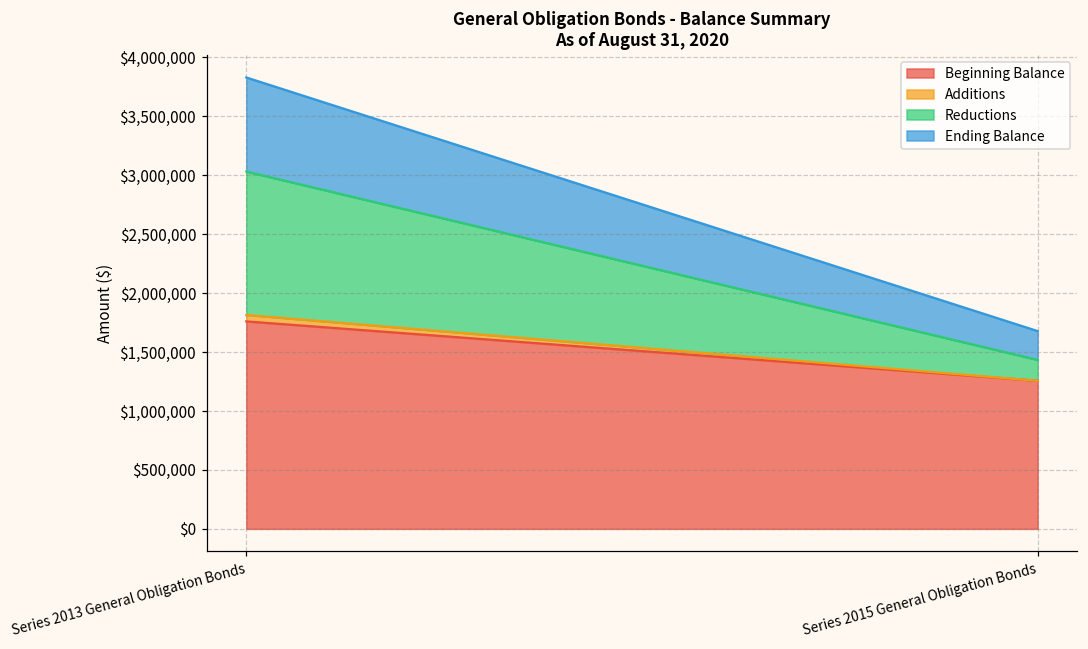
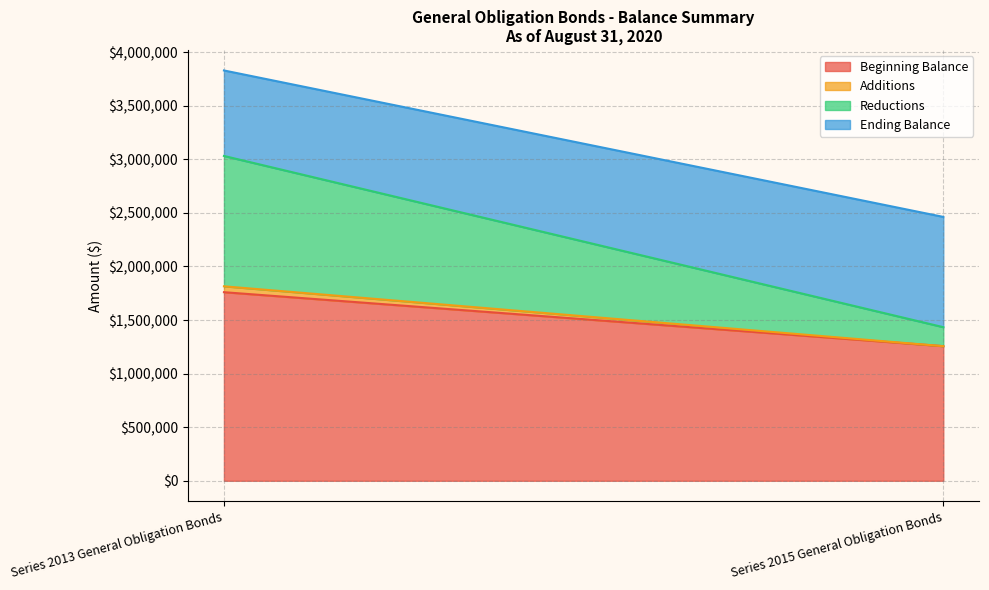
Ending Balance, Series 2015 General Obligation Bonds: $240,000 -> $1,030,000
